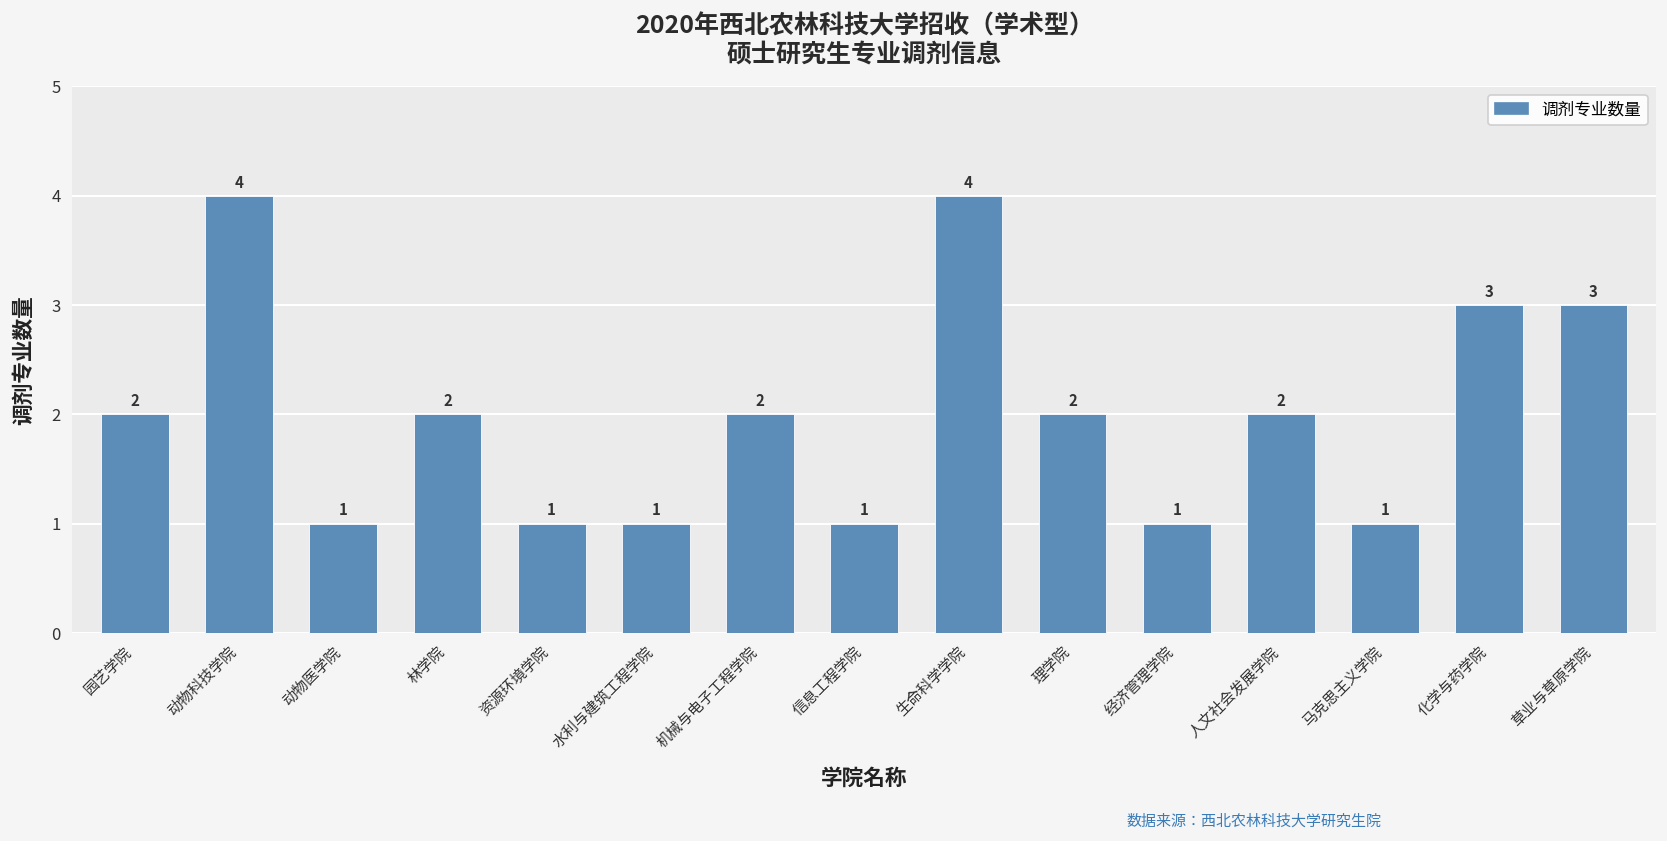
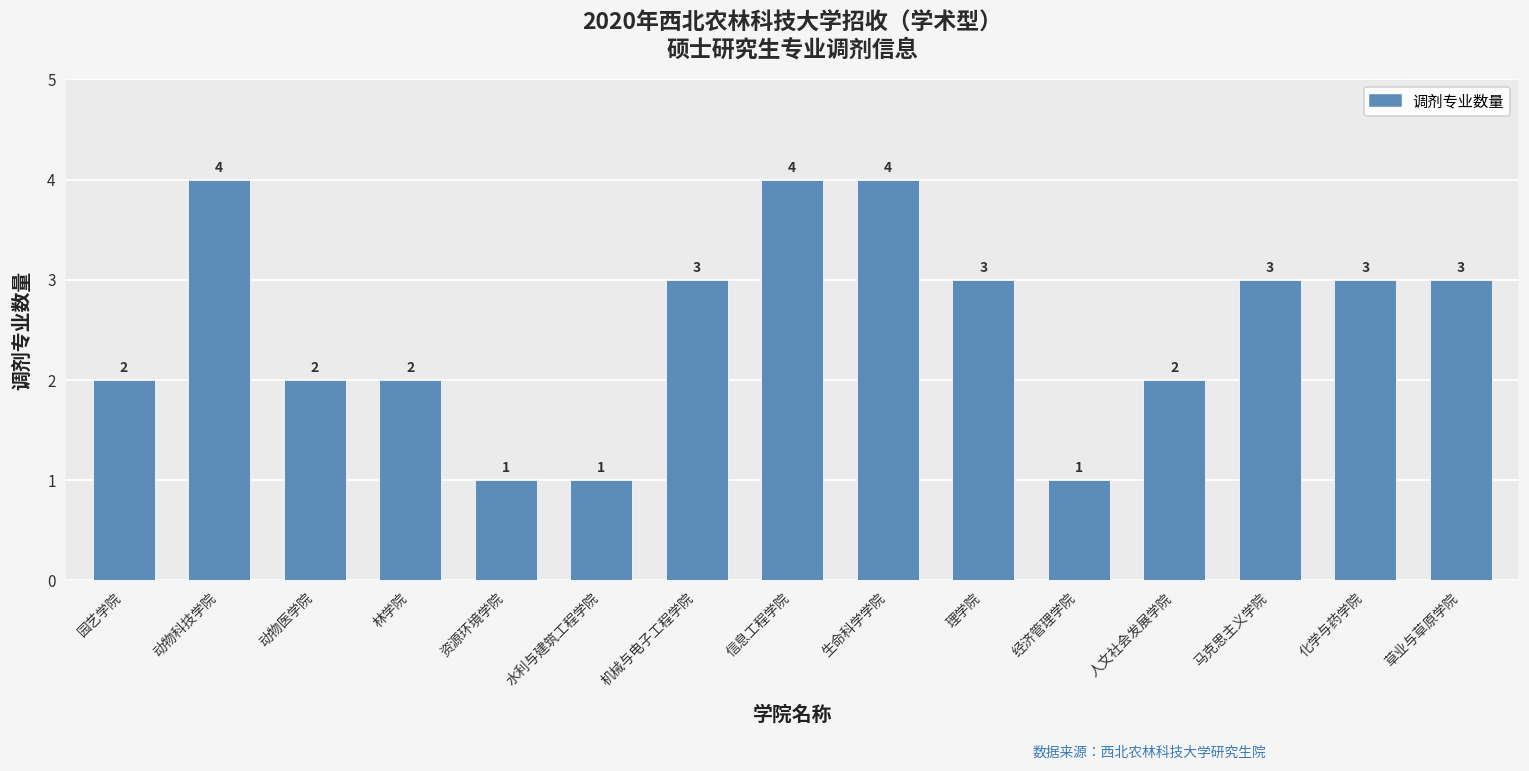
动物医学院: 1 -> 2
机械与电子工程学院: 2 -> 3
信息工程学院: 1 -> 4
理学院: 2 -> 3
马克思主义学院: 1 -> 3
